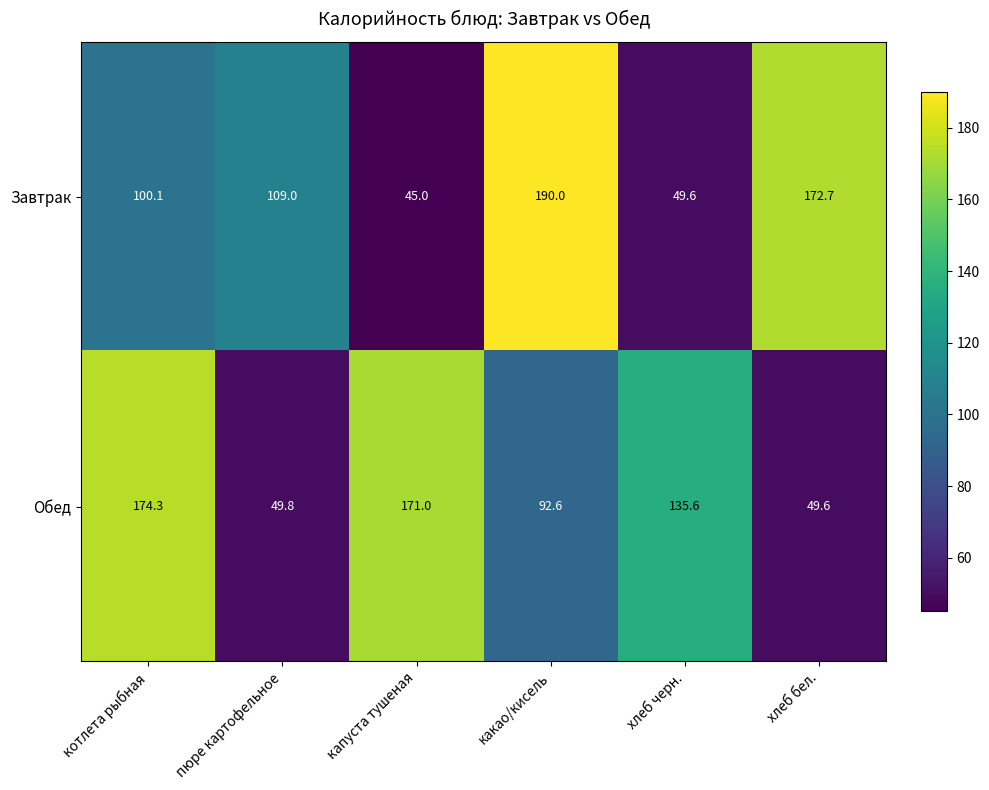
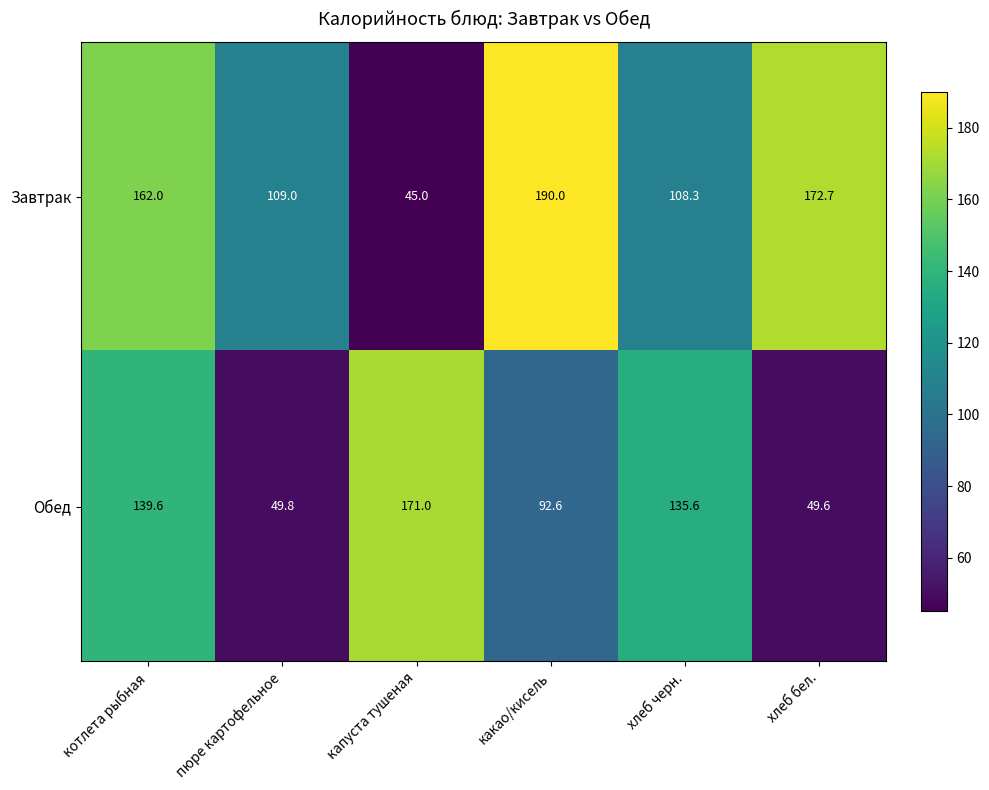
Завтрак, котлета рыбная: 100.1 -> 162.0
Завтрак, хлеб черн.: 49.6 -> 108.3
Обед, котлета рыбная: 174.3 -> 139.6
